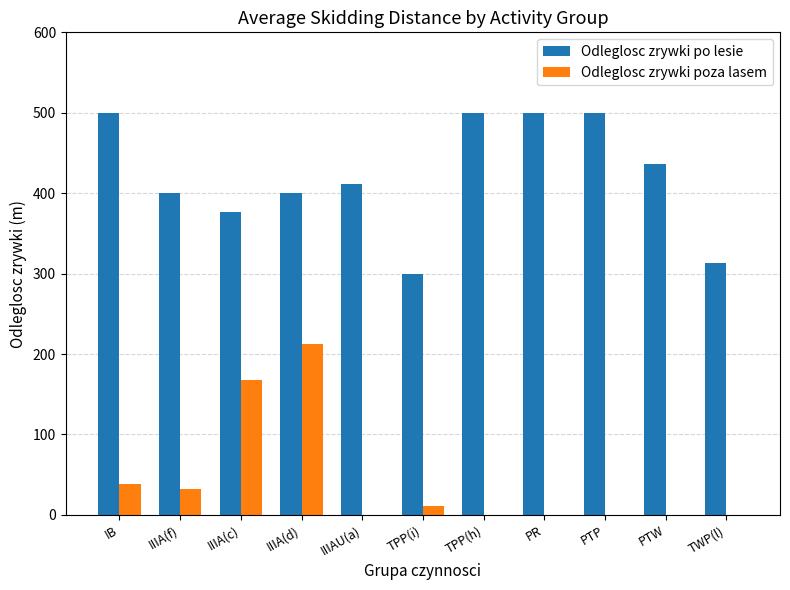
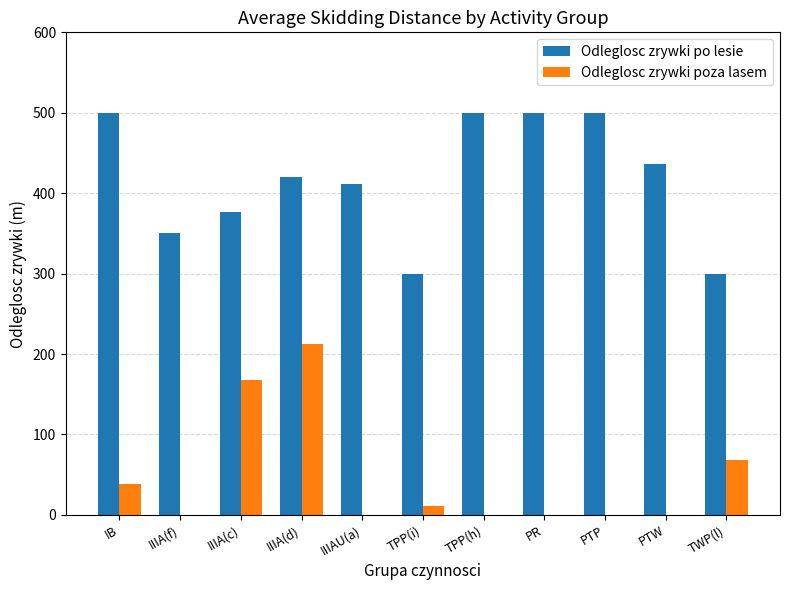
Odleglosc zrywki po lesie, IIIA(f): 400 -> 350
Odleglosc zrywki poza lasem, IIIA(f): 30 -> 0
Odleglosc zrywki po lesie, IIIA(d): 400 -> 420
Odleglosc zrywki po lesie, TWP(l): 310 -> 300
Odleglosc zrywki poza lasem, TWP(l): 0 -> 70
